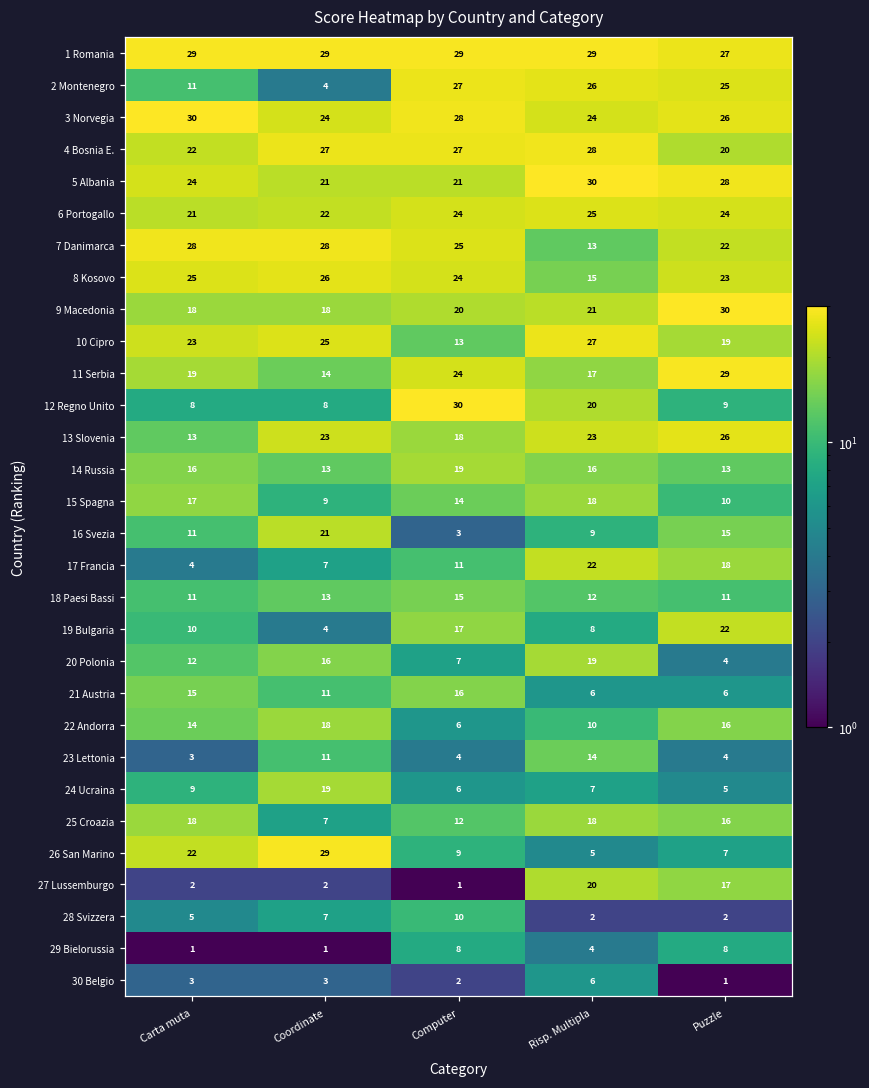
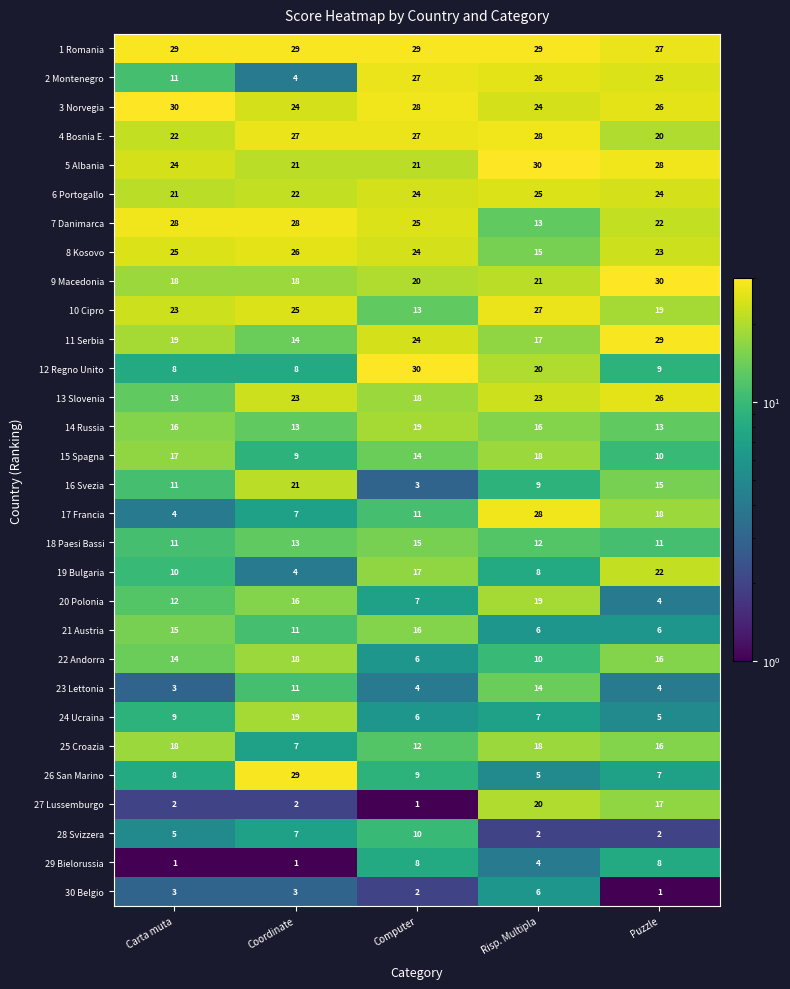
17 Francia, Risp. Multipla: 22 -> 28
26 San Marino, Carta muta: 22 -> 8
